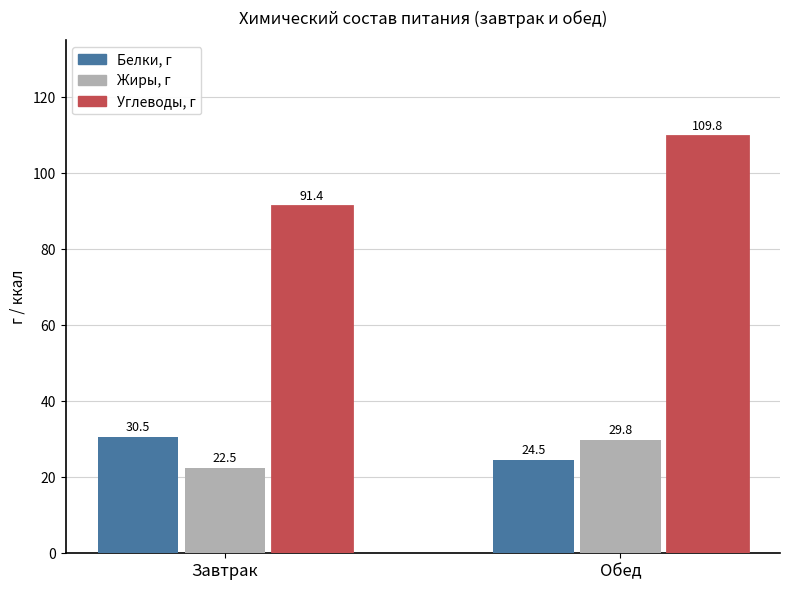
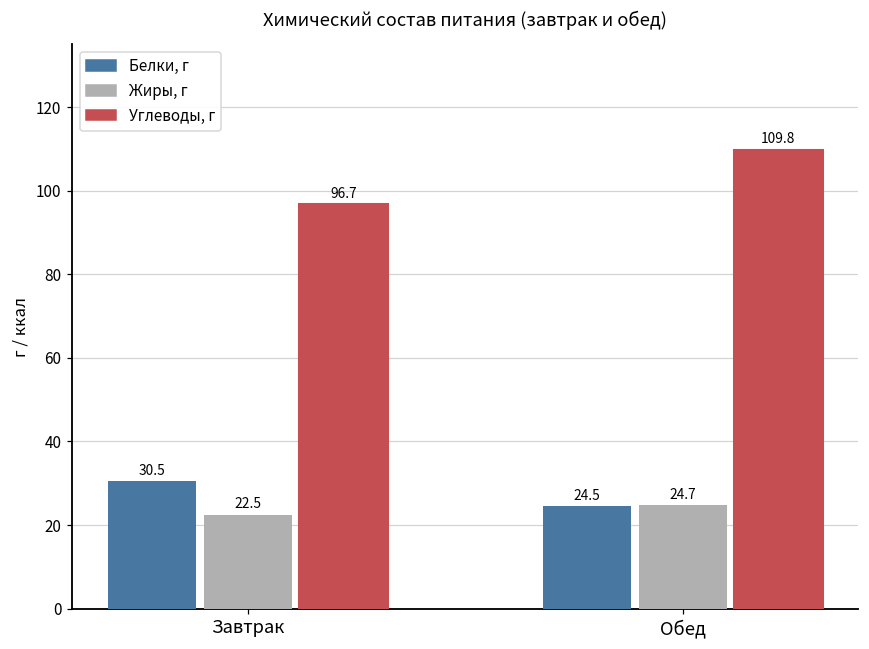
Углеводы, г, Завтрак: 91.4 -> 96.7
Жиры, г, Обед: 29.8 -> 24.7
